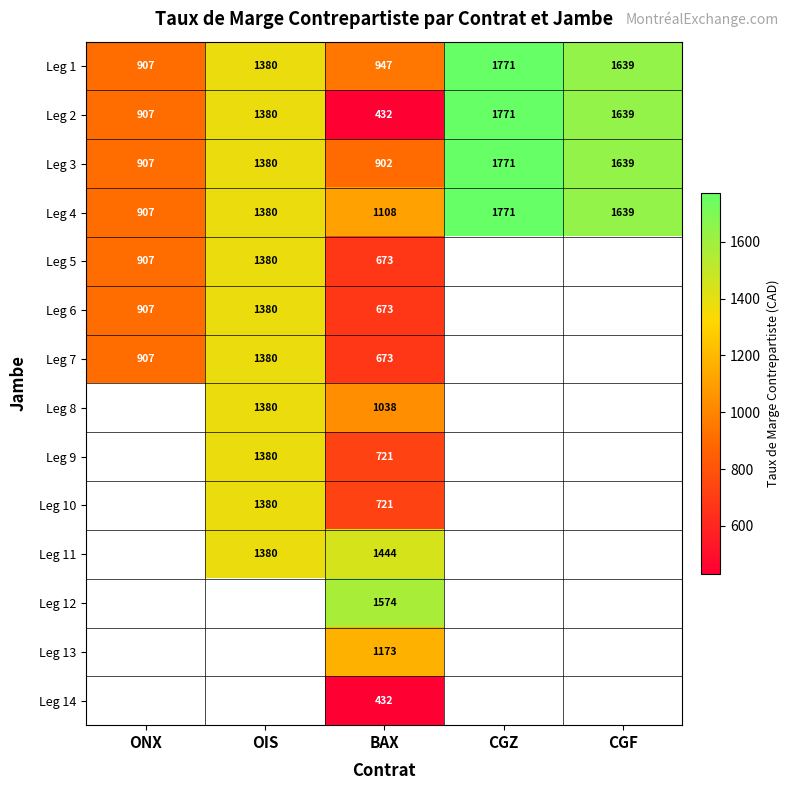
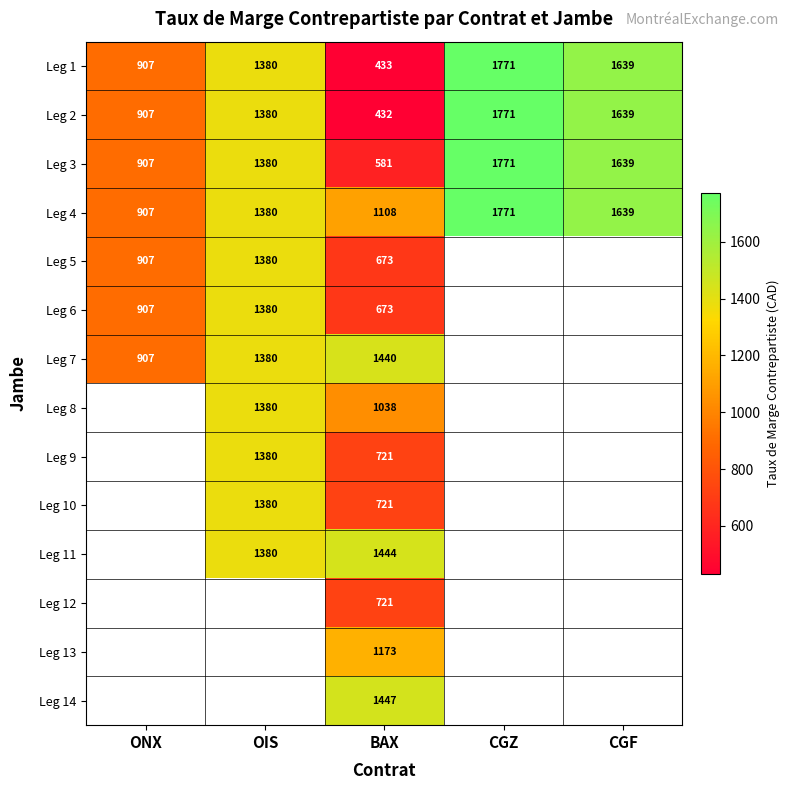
Leg 1, BAX: 947 -> 433
Leg 3, BAX: 902 -> 581
Leg 7, BAX: 673 -> 1440
Leg 12, BAX: 1574 -> 721
Leg 14, BAX: 432 -> 1447
